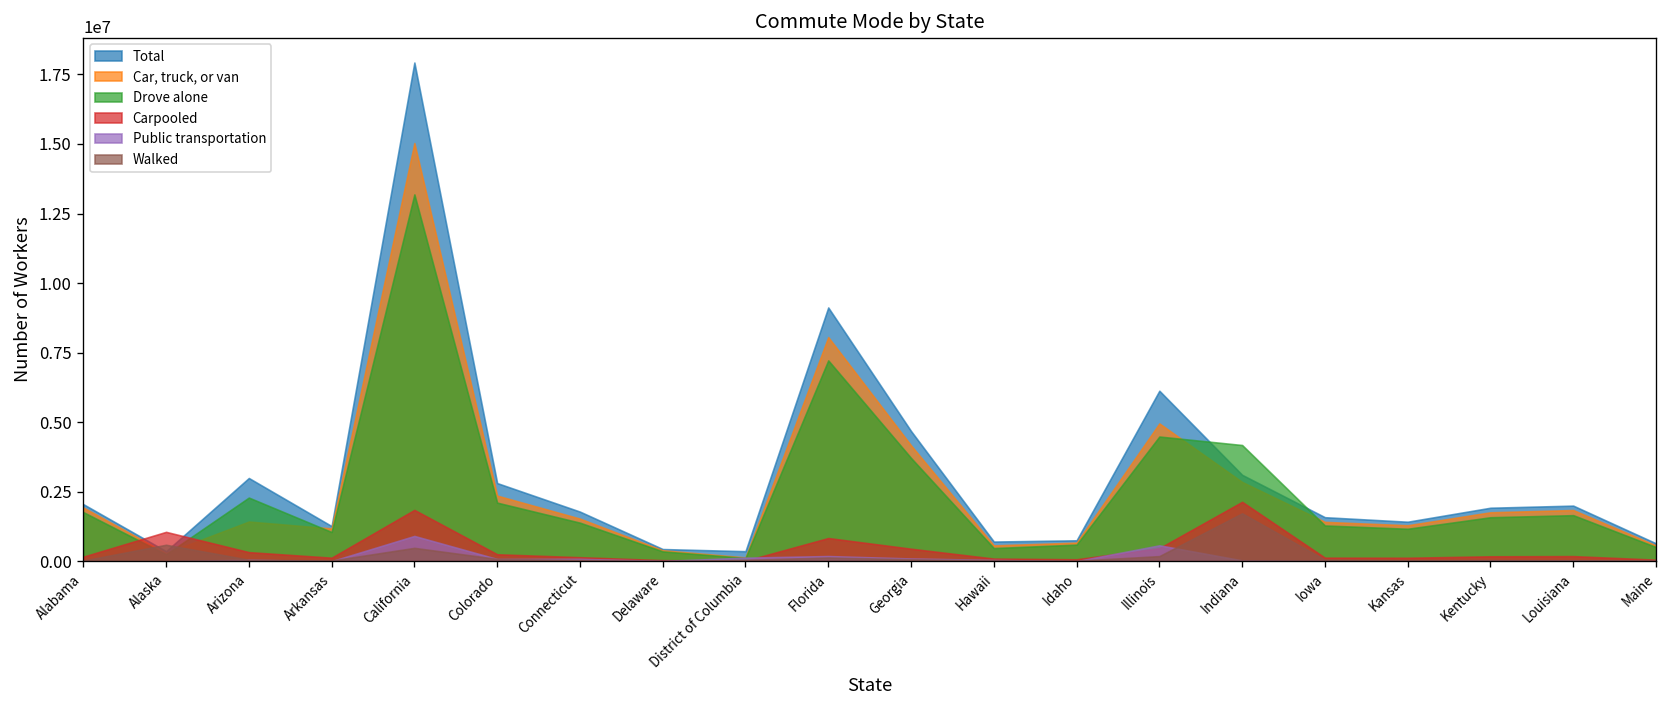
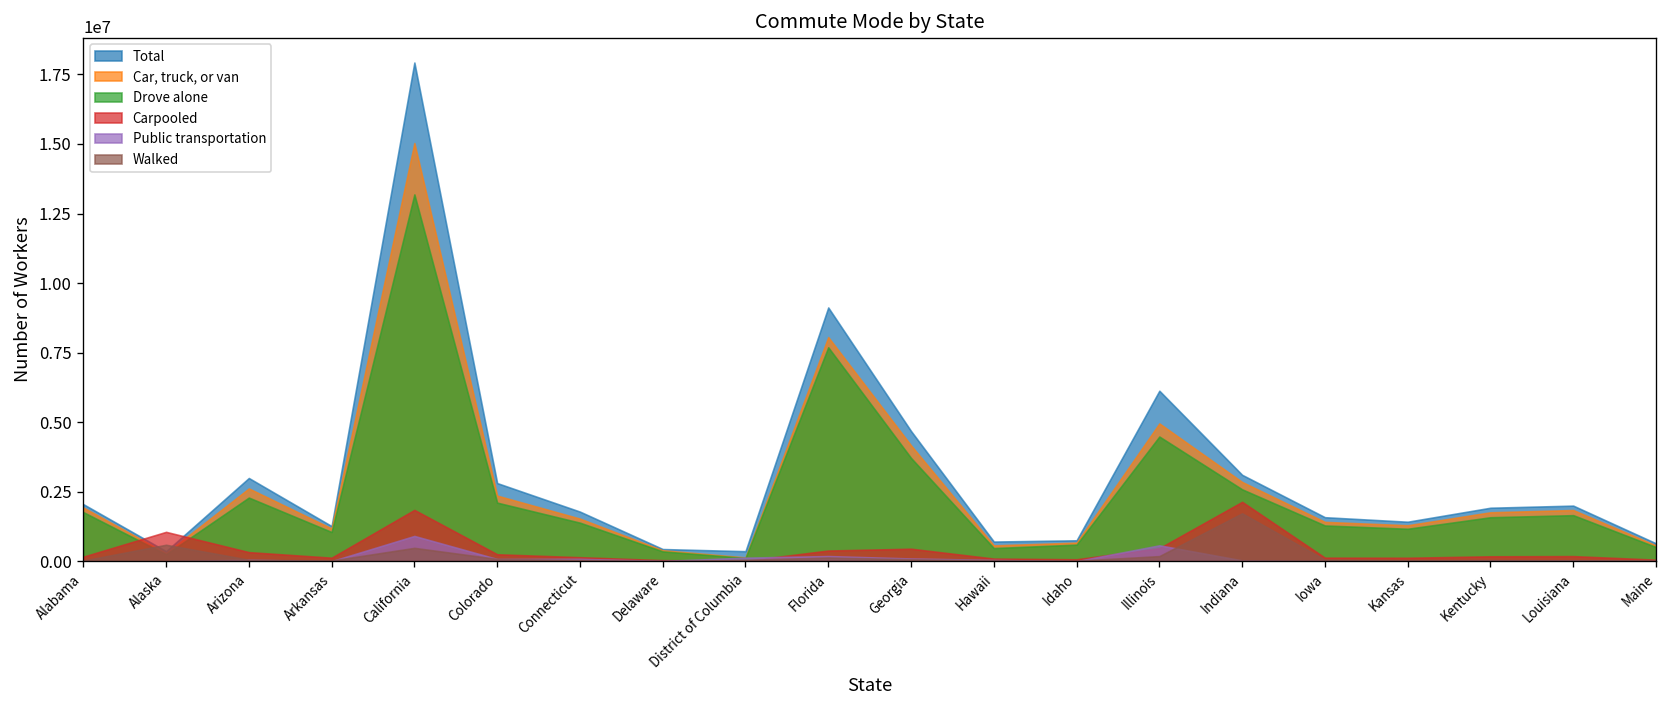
Car, truck, or van, Arizona: 1400000 -> 2600000
Drove alone, Florida: 7200000 -> 7700000
Carpooled, Florida: 800000 -> 400000
Drove alone, Indiana: 4200000 -> 2600000
